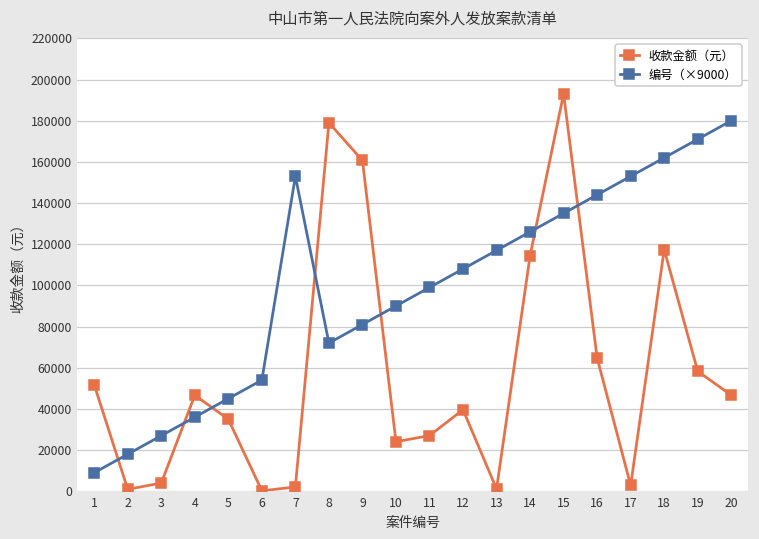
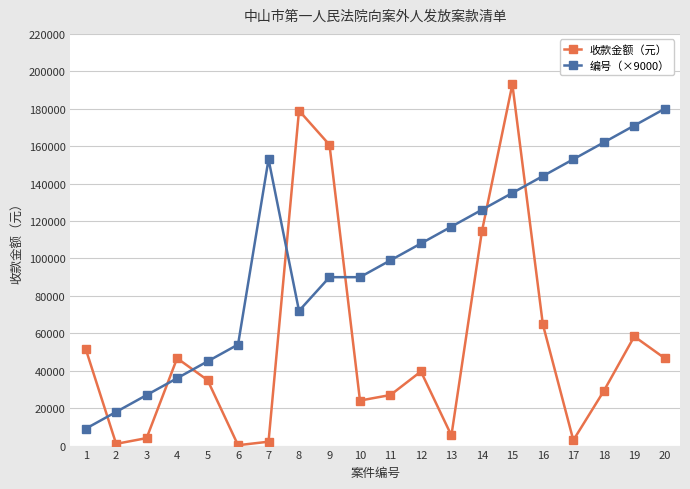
编号（×9000）, 9: 81000 -> 90000
收款金额（元）, 13: 1000 -> 5000
收款金额（元）, 18: 117000 -> 29000
